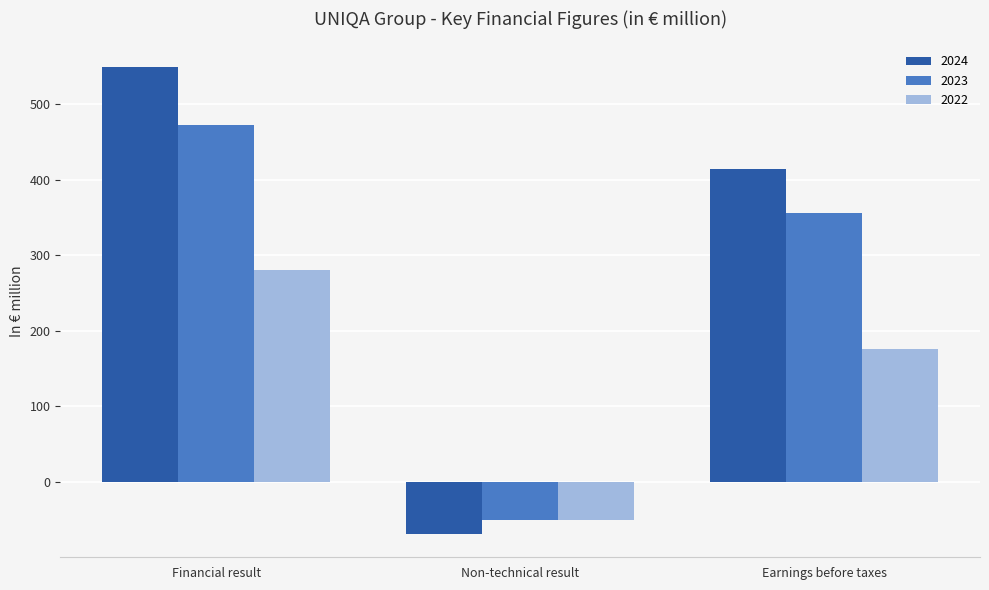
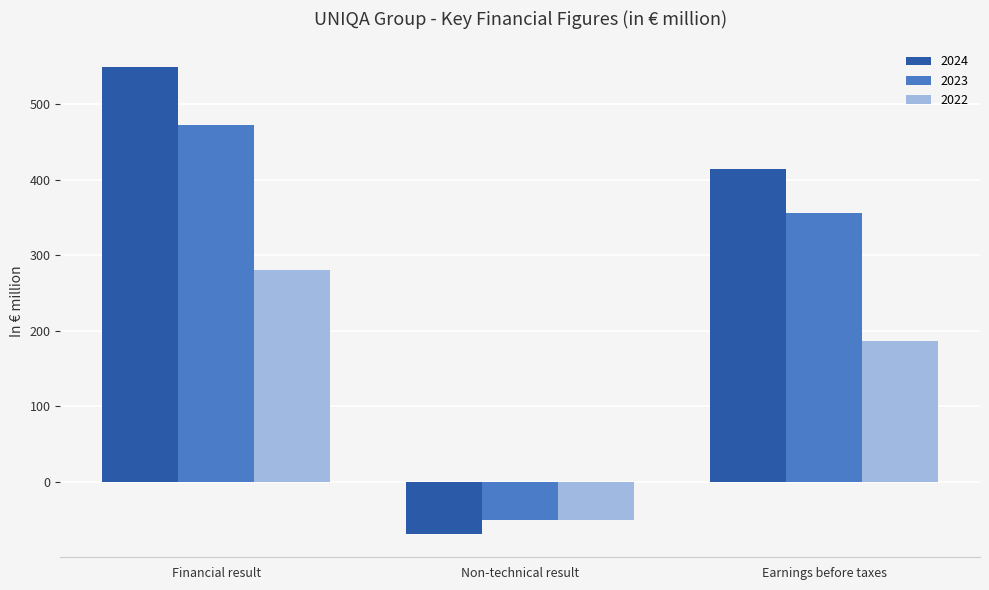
2022, Earnings before taxes: 180 -> 190
